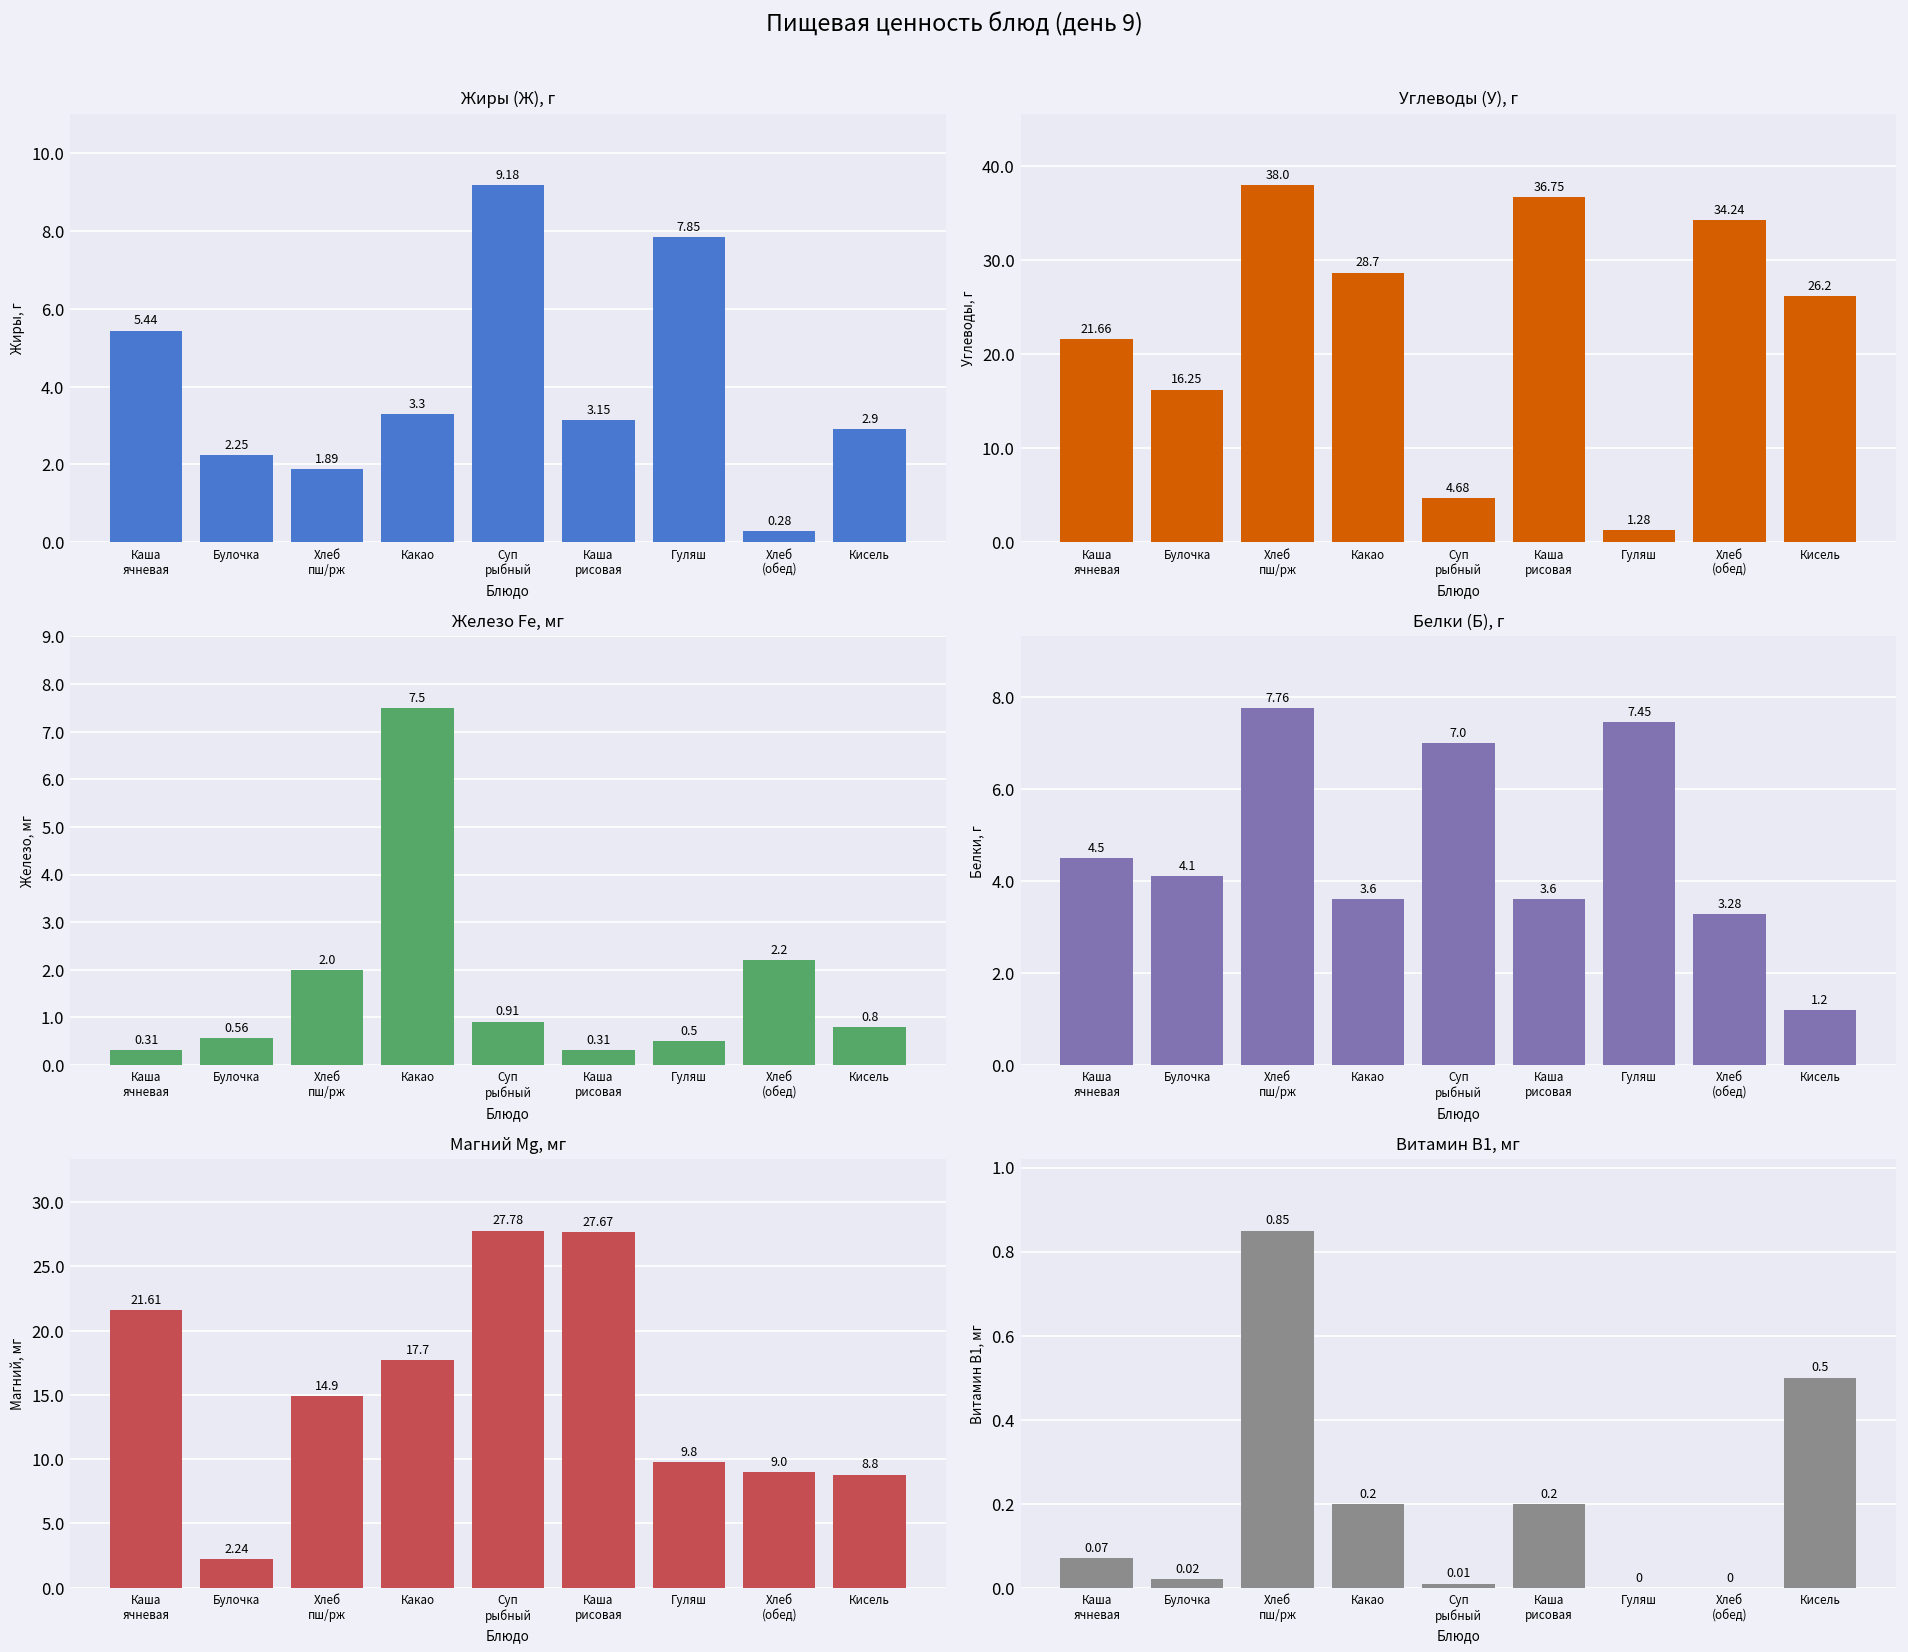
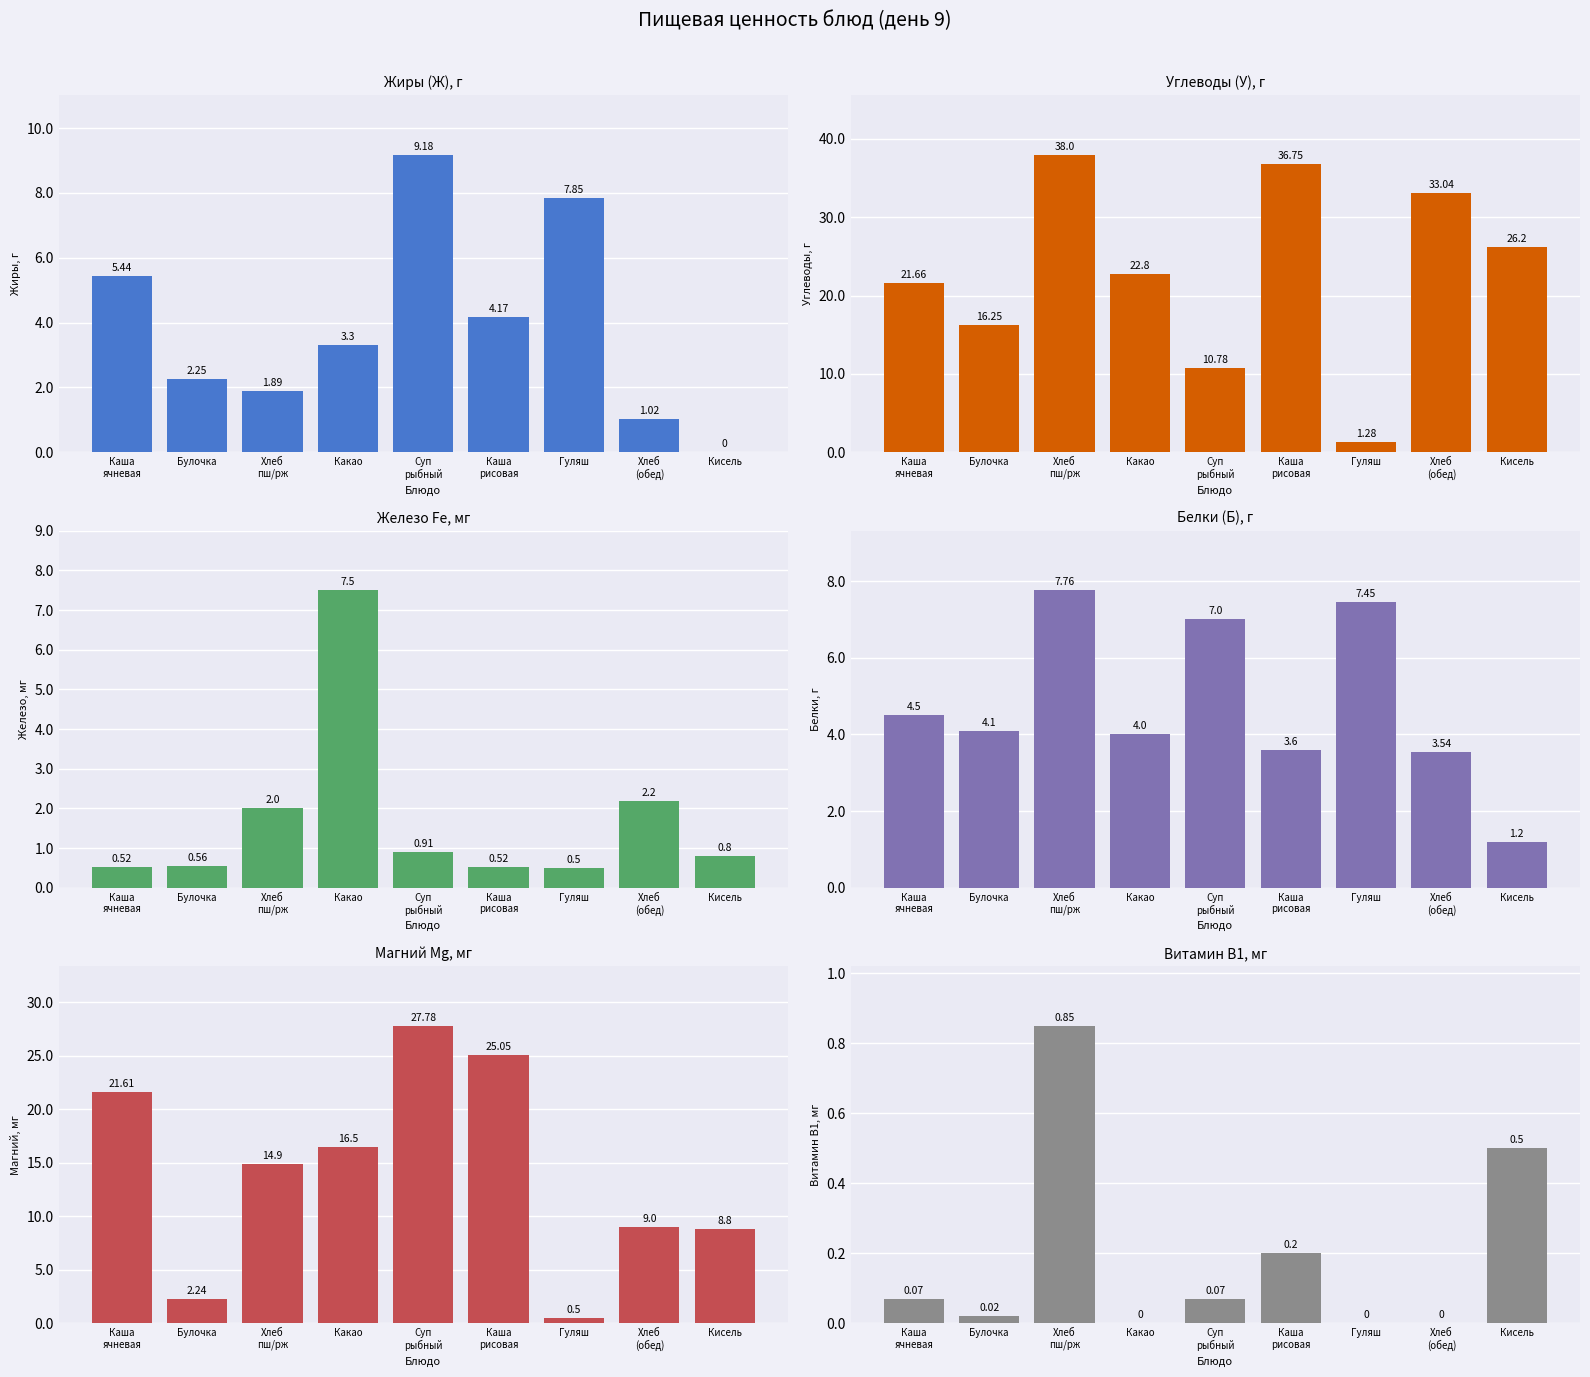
Жиры (Ж), г, Каша рисовая: 3.15 -> 4.17
Жиры (Ж), г, Хлеб (обед): 0.28 -> 1.02
Жиры (Ж), г, Кисель: 2.9 -> 0
Углеводы (У), г, Какао: 28.7 -> 22.8
Углеводы (У), г, Суп рыбный: 4.68 -> 10.78
Углеводы (У), г, Хлеб (обед): 34.24 -> 33.04
Железо Fe, мг, Каша ячневая: 0.31 -> 0.52
Железо Fe, мг, Каша рисовая: 0.31 -> 0.52
Белки (Б), г, Какао: 3.6 -> 4.0
Белки (Б), г, Хлеб (обед): 3.28 -> 3.54
Магний Mg, мг, Какао: 17.7 -> 16.5
Магний Mg, мг, Каша рисовая: 27.67 -> 25.05
Магний Mg, мг, Гуляш: 9.8 -> 0.5
Витамин B1, мг, Какао: 0.2 -> 0
Витамин B1, мг, Суп рыбный: 0.01 -> 0.07
